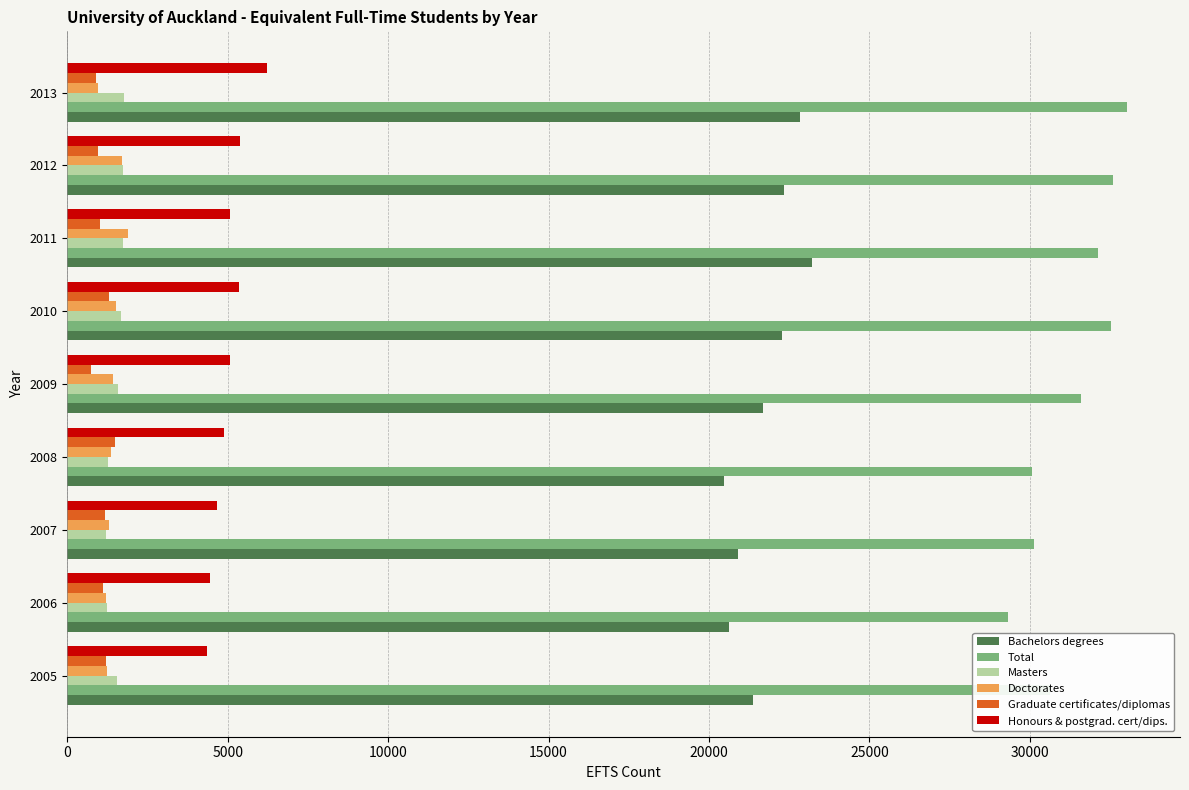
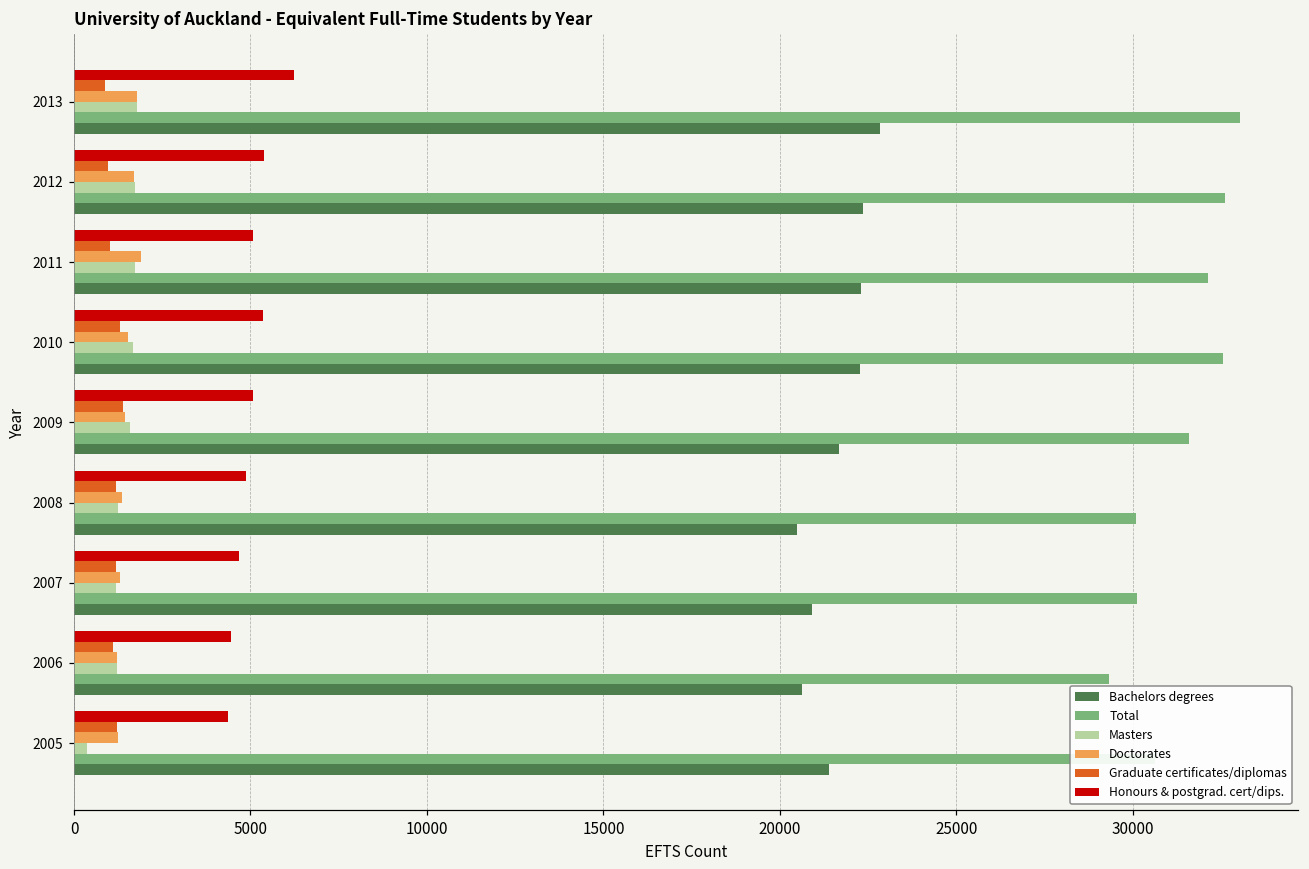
Doctorates, 2013: 1000 -> 1800
Bachelors degrees, 2011: 23200 -> 22300
Graduate certificates/diplomas, 2009: 700 -> 1400
Graduate certificates/diplomas, 2008: 1500 -> 1200
Masters, 2005: 1500 -> 400
